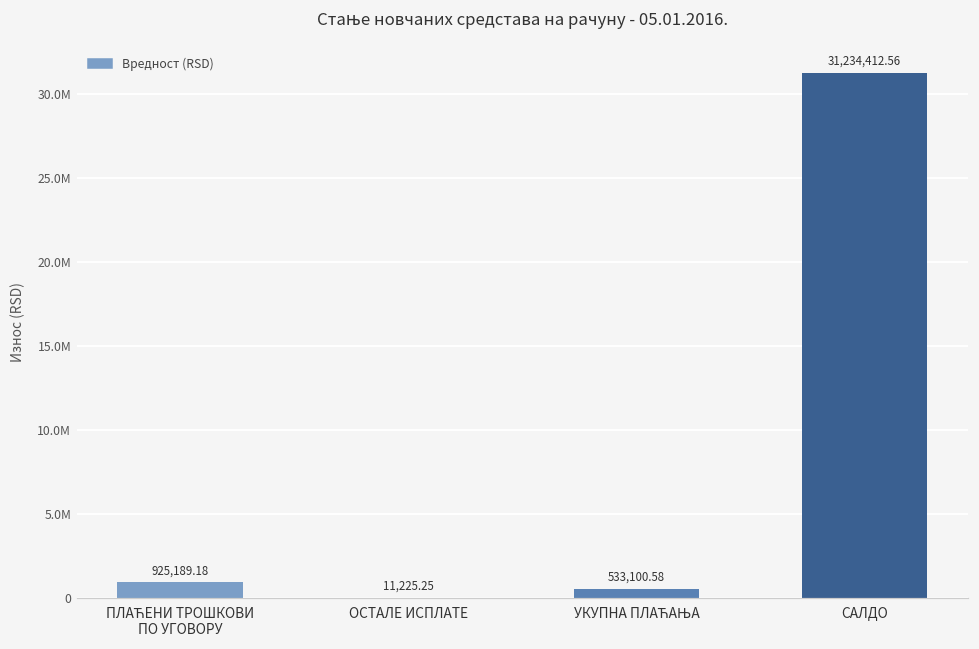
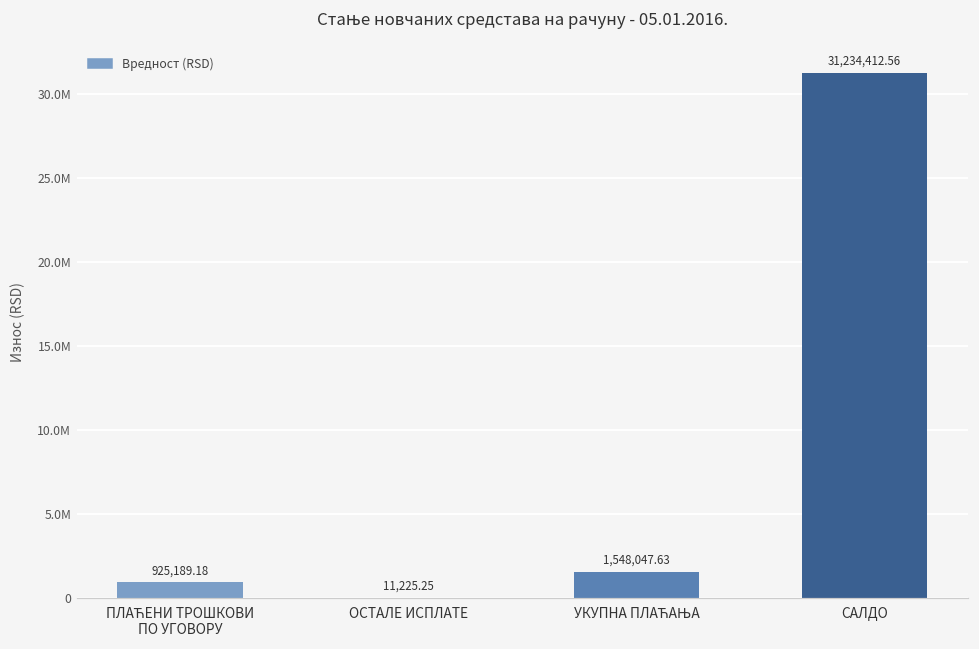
УКУПНА ПЛАЋАЊА: 533,100.58 -> 1,548,047.63
